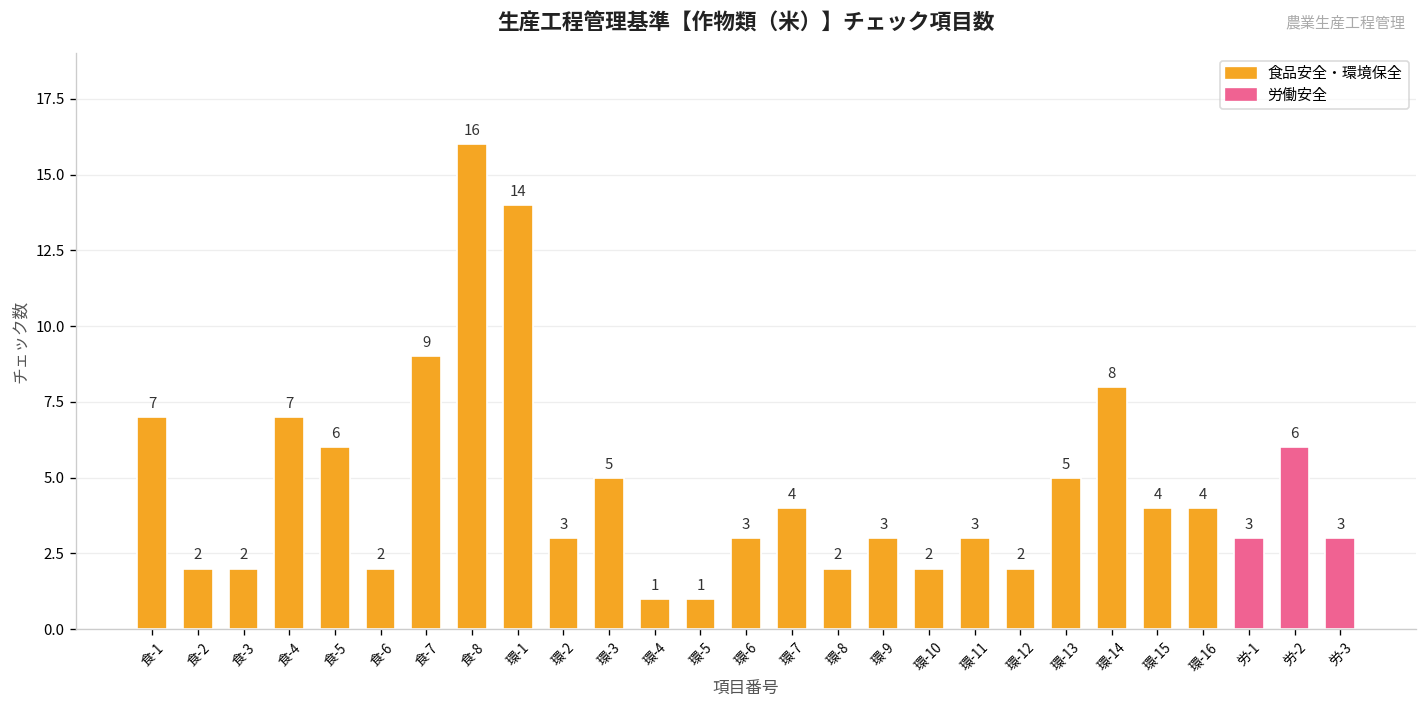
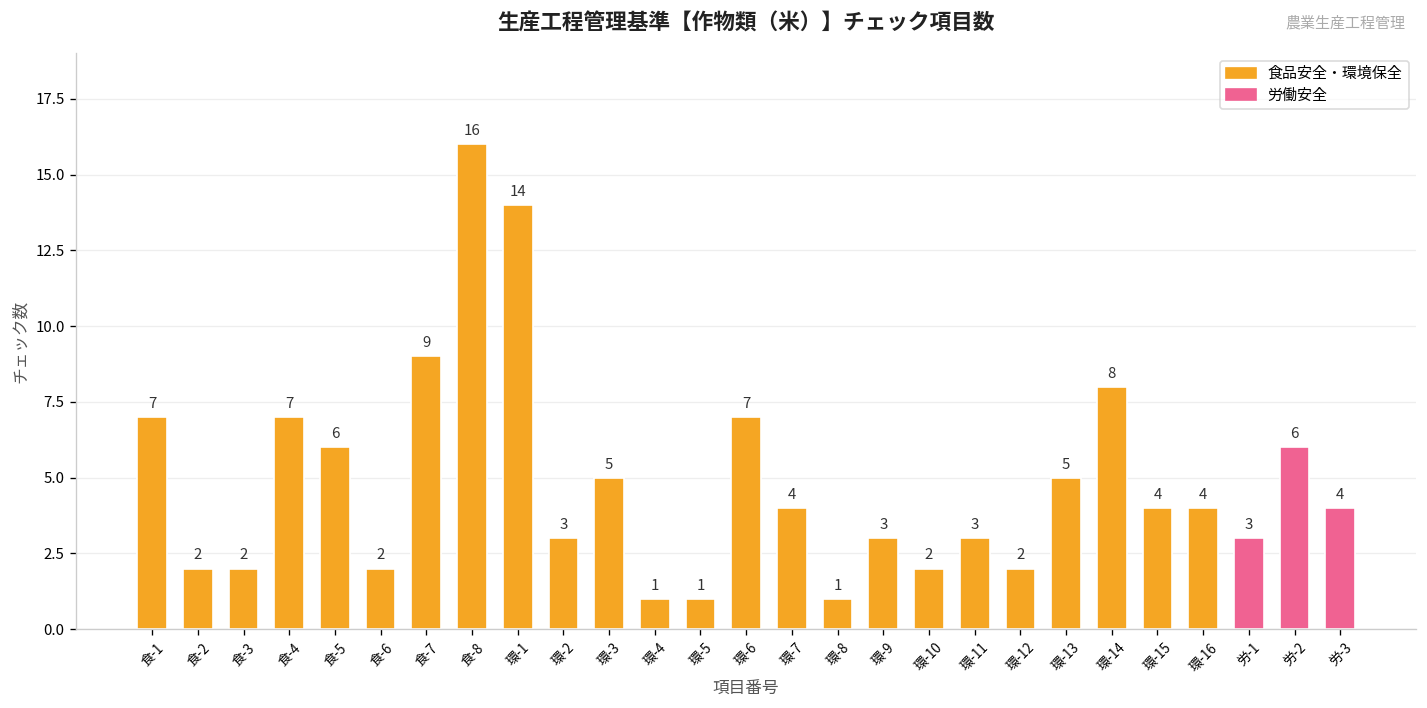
環-6: 3 -> 7
環-8: 2 -> 1
労-3: 3 -> 4
